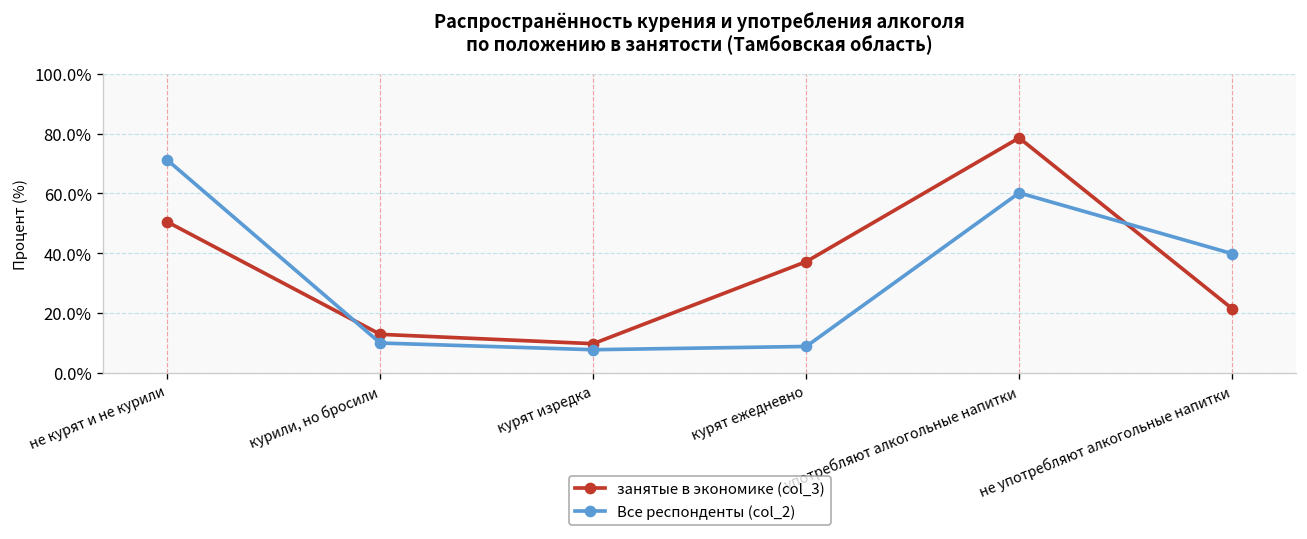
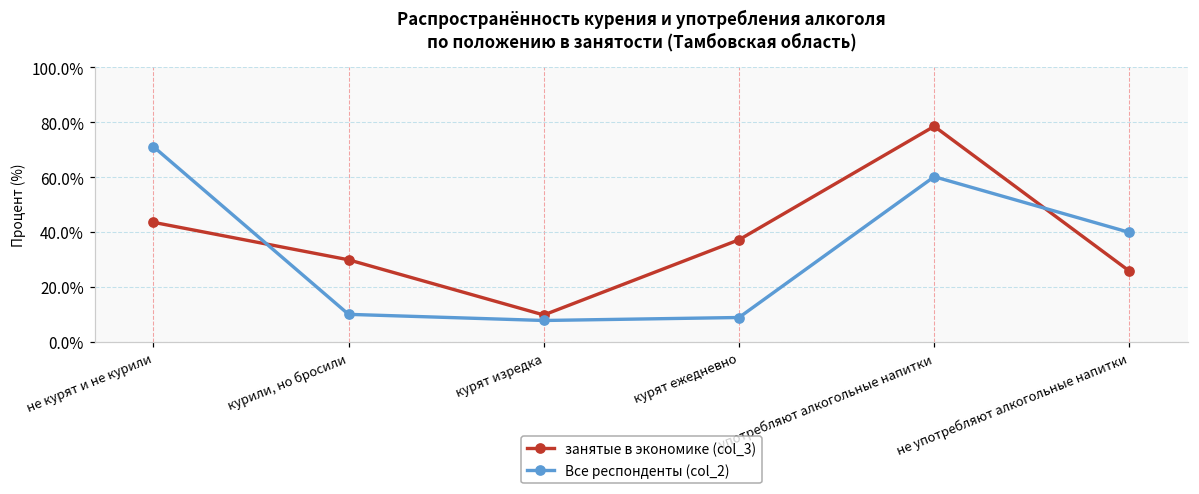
занятые в экономике (col_3), не курят и не курили: 50% -> 44%
занятые в экономике (col_3), курили, но бросили: 13% -> 30%
занятые в экономике (col_3), не употребляют алкогольные напитки: 21% -> 26%
